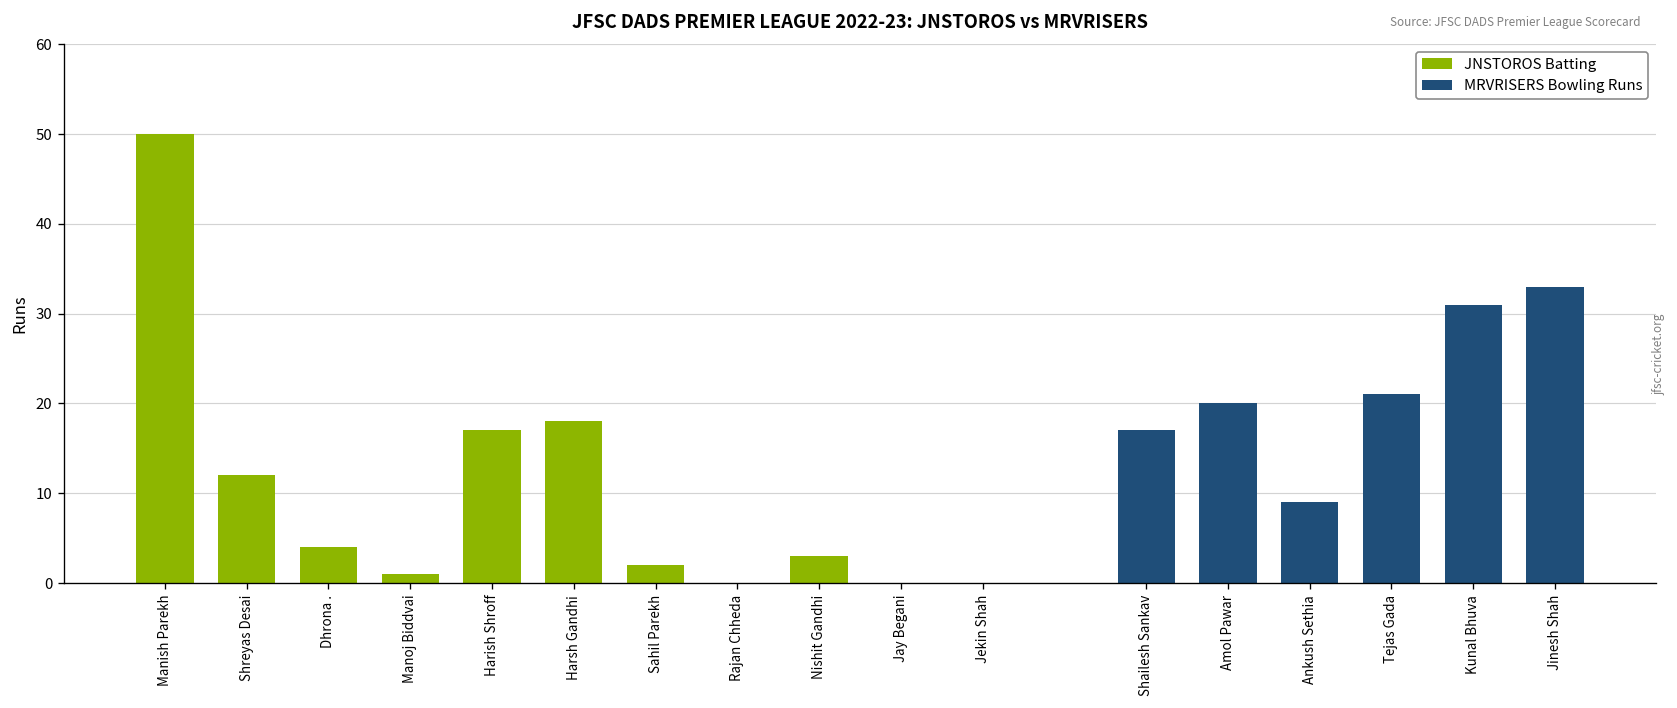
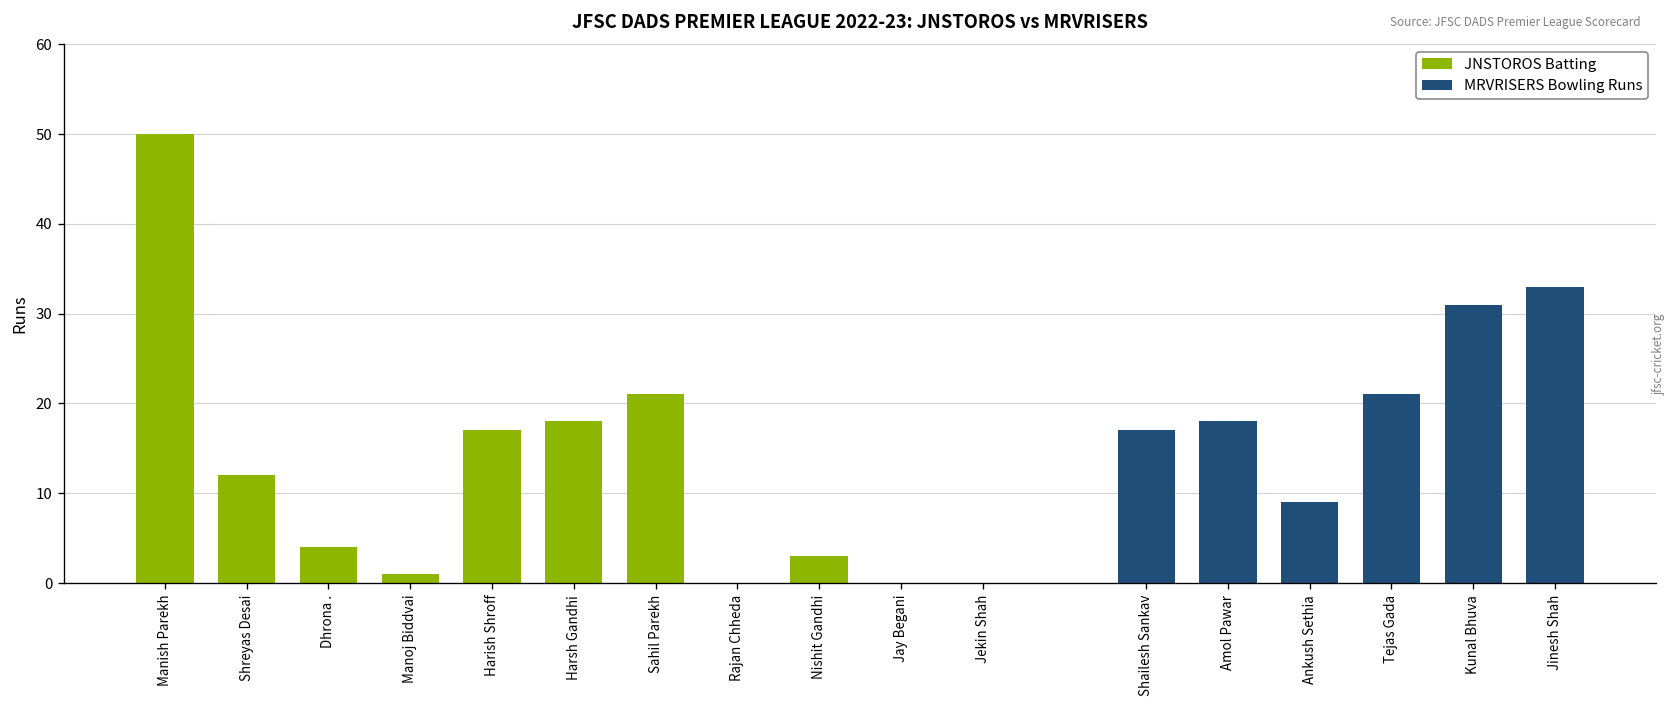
JNSTOROS Batting, Sahil Parekh: 2 -> 21
MRVRISERS Bowling Runs, Amol Pawar: 20 -> 18
